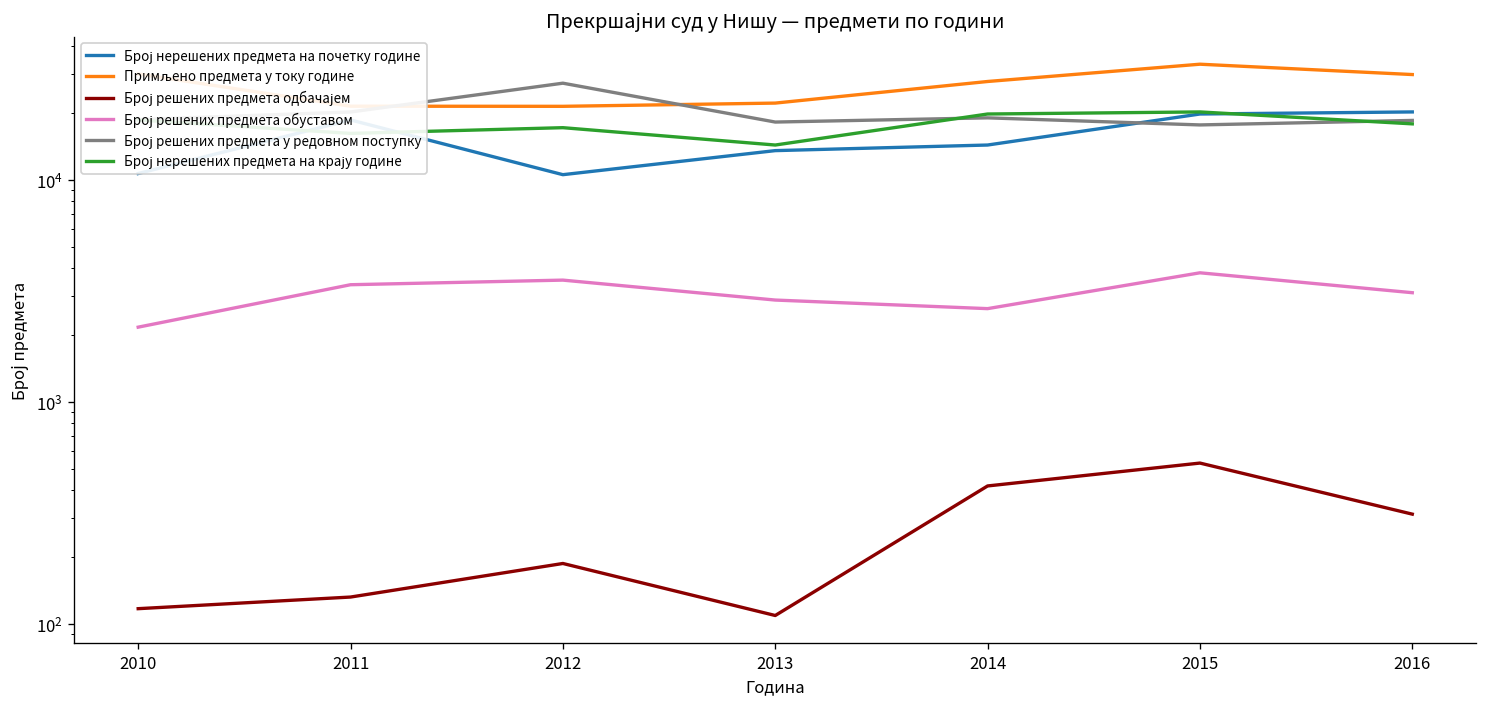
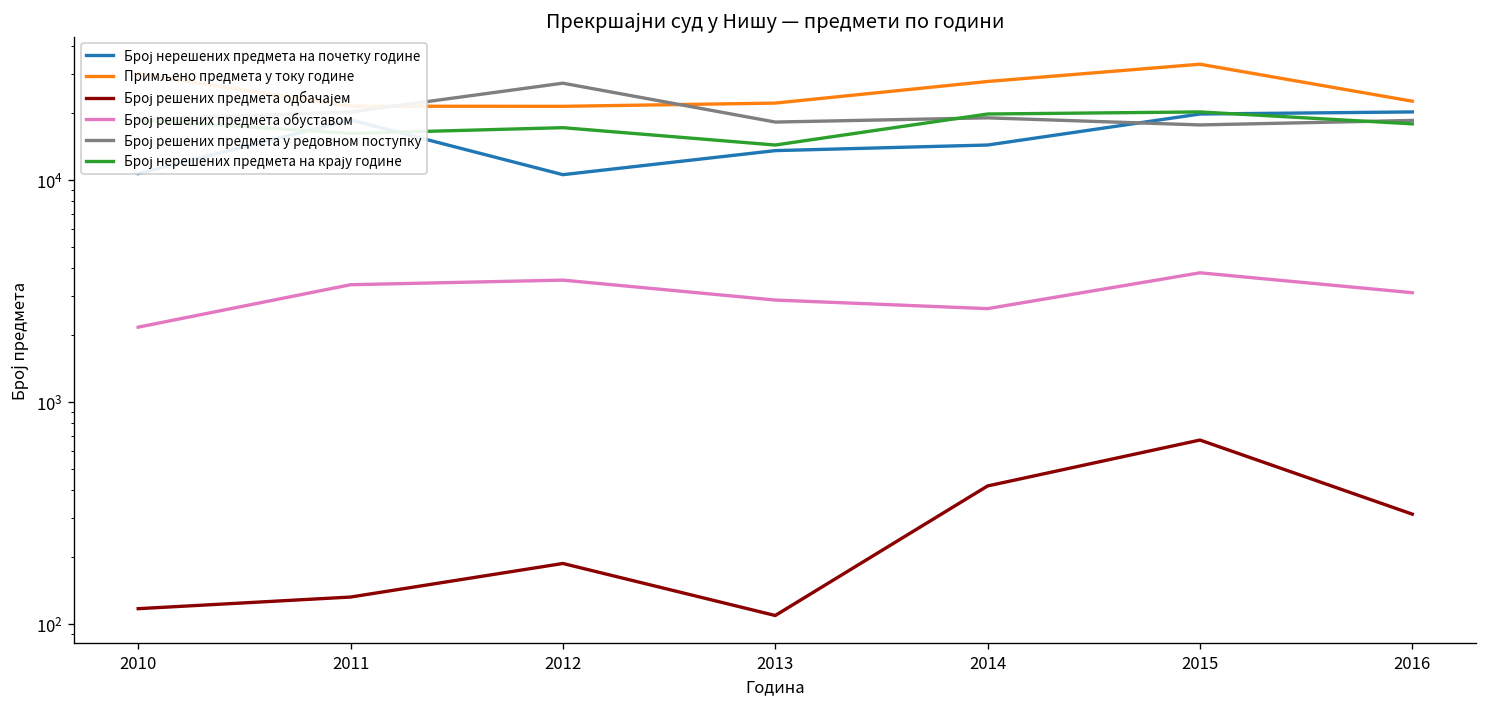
Број решених предмета одбачајем, 2015: 530 -> 670
Примљено предмета у току године, 2016: 30000 -> 23000
